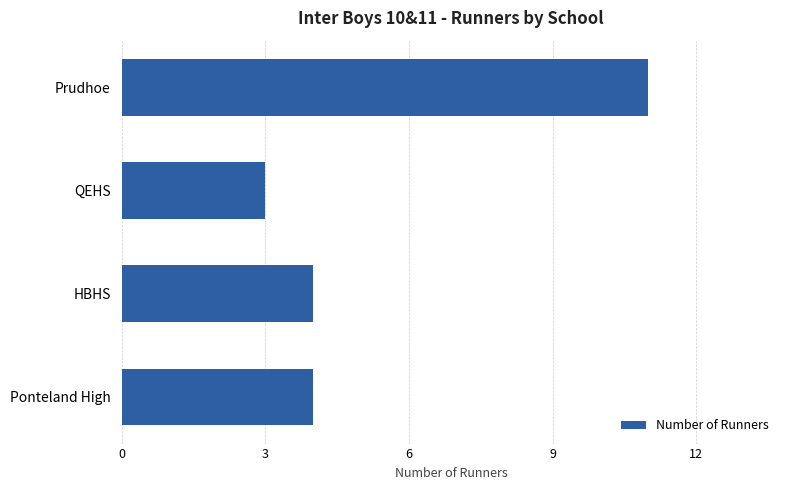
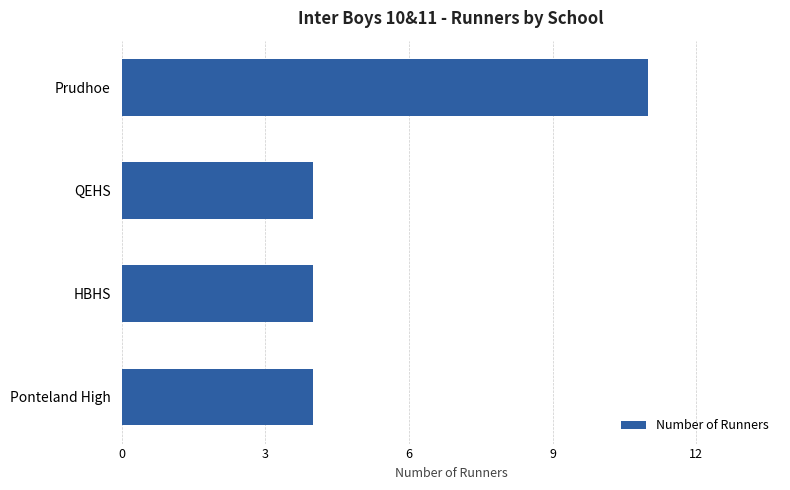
QEHS: 3 -> 4
